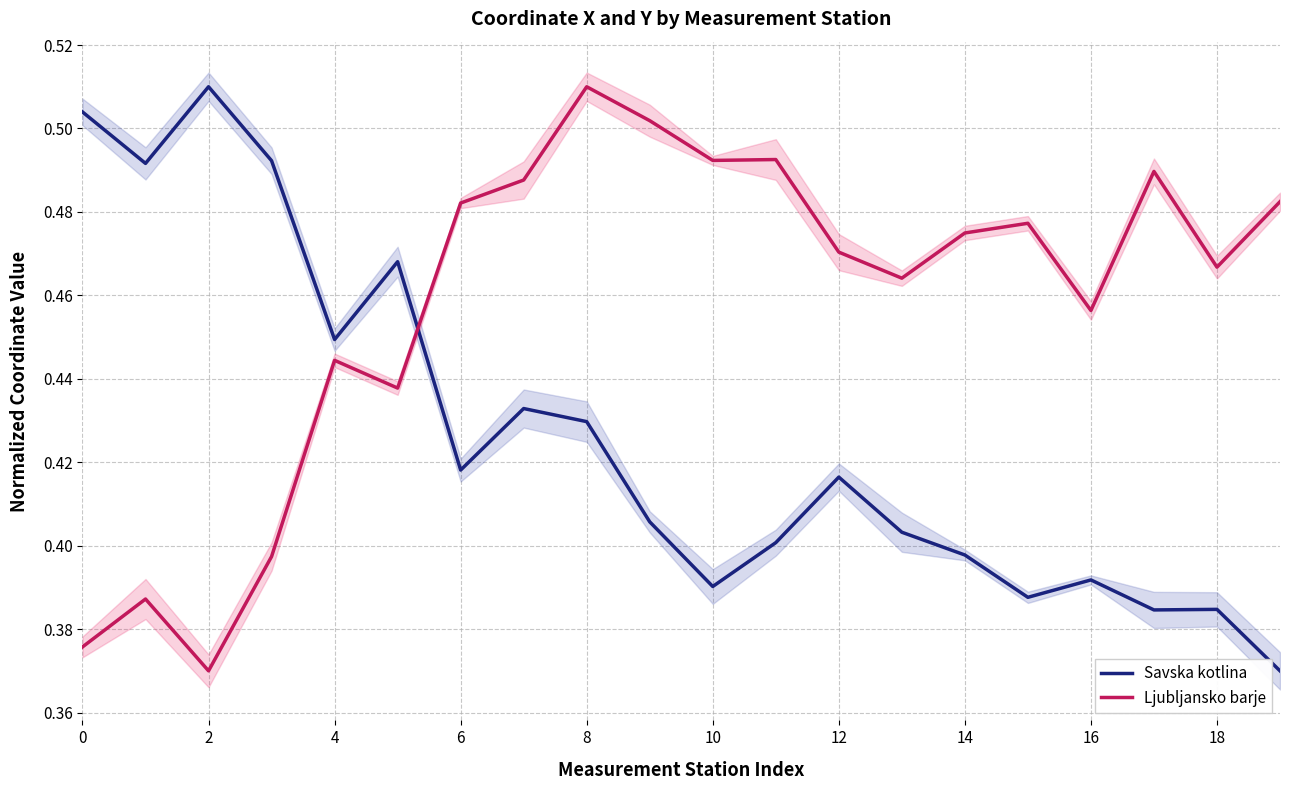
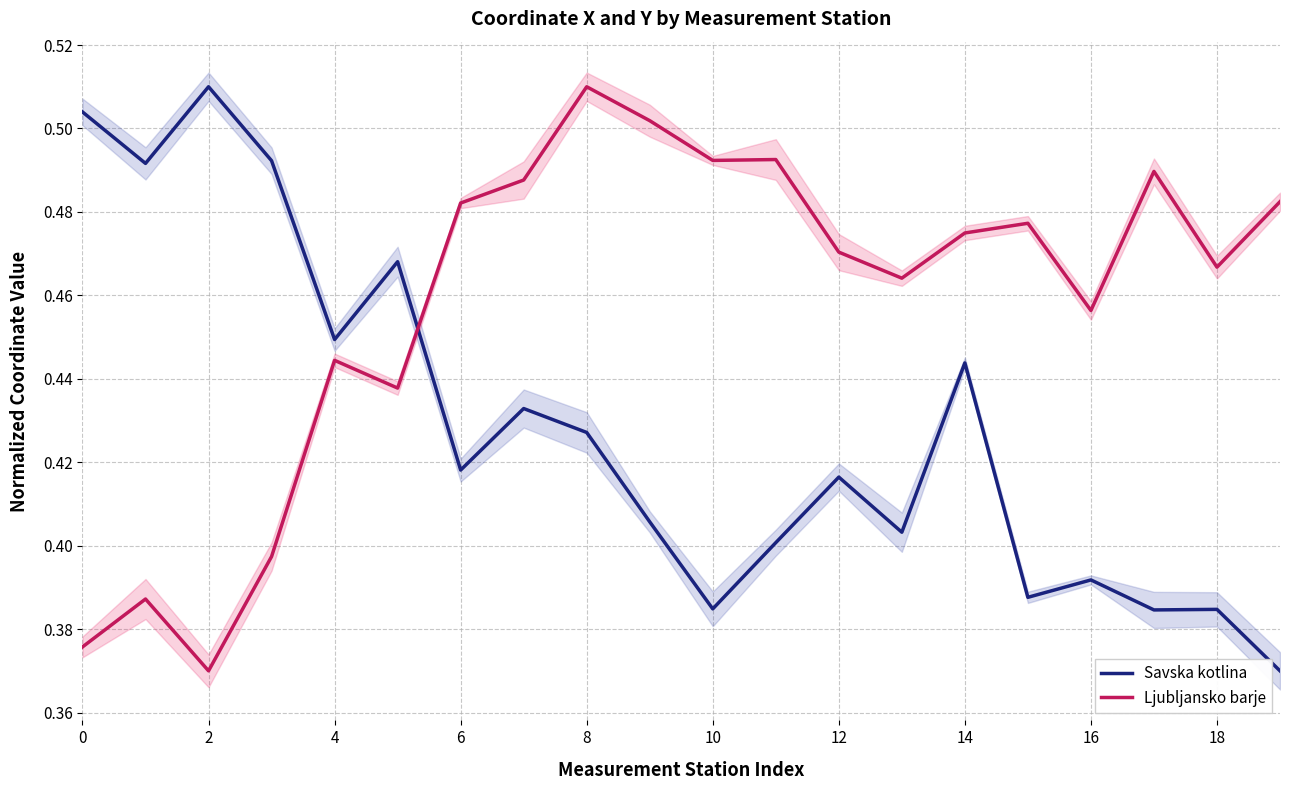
Savska kotlina, 8: 0.430 -> 0.427
Savska kotlina, 10: 0.390 -> 0.385
Savska kotlina, 14: 0.398 -> 0.444
